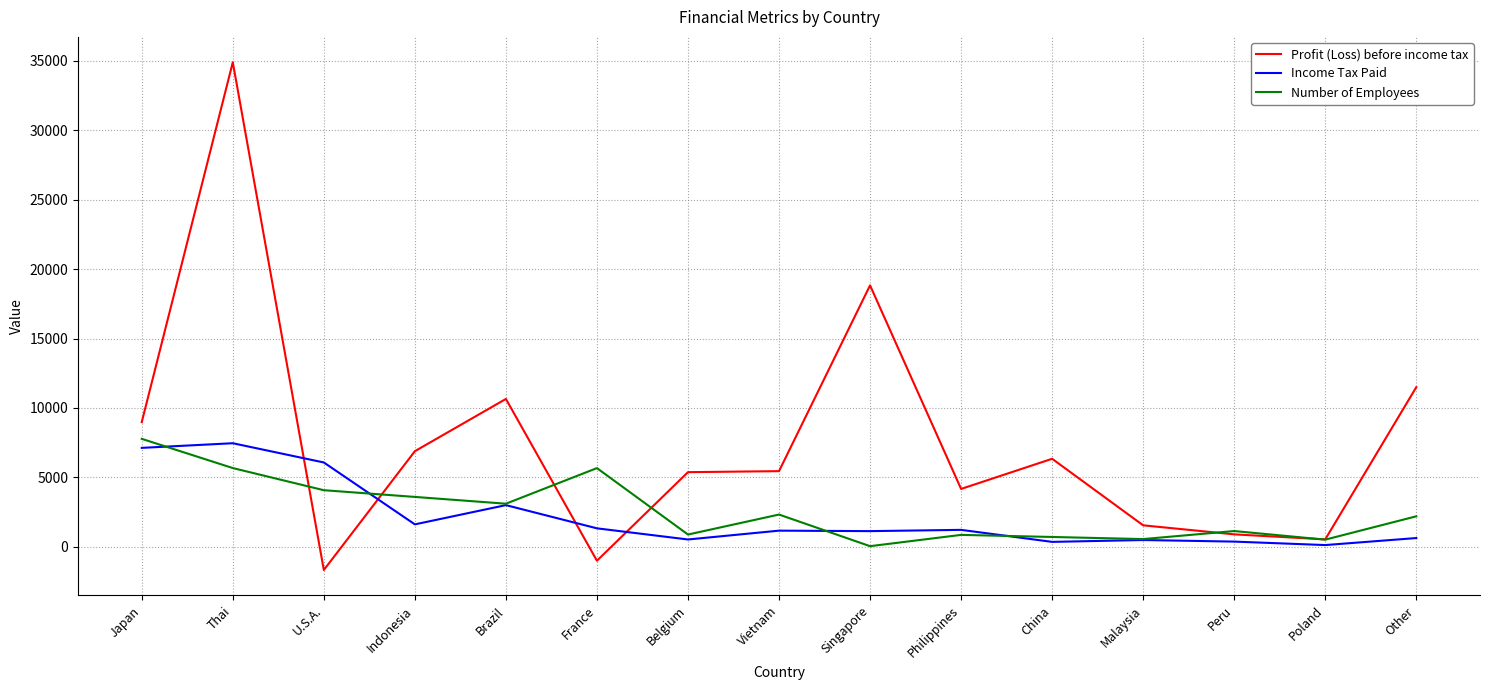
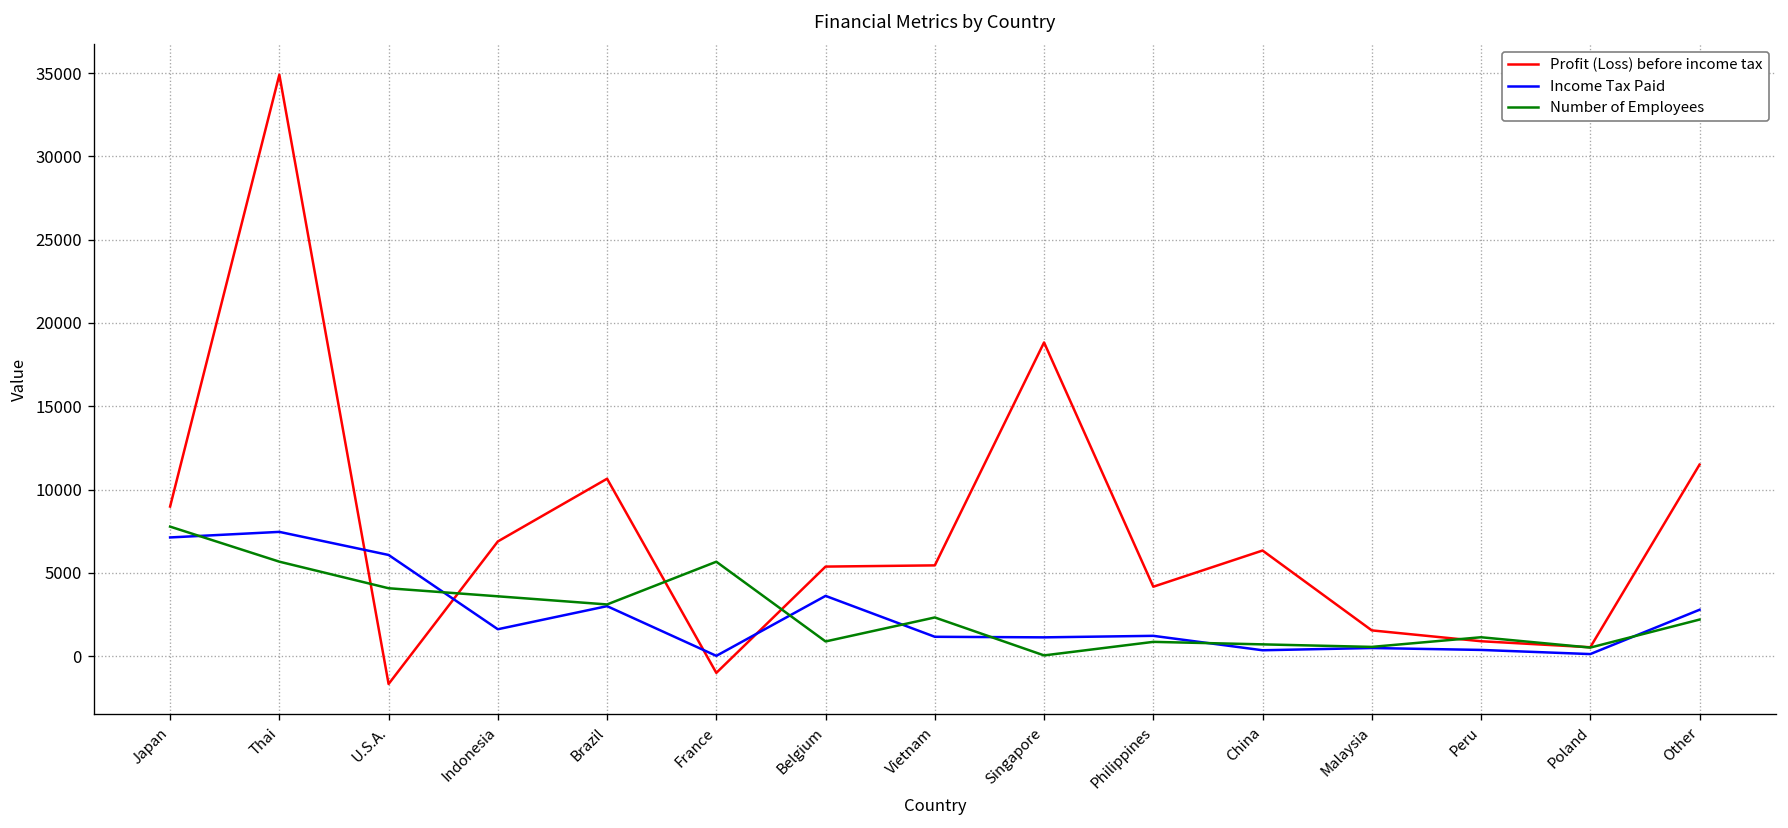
Income Tax Paid, France: 1300 -> 0
Income Tax Paid, Belgium: 500 -> 3600
Income Tax Paid, Other: 600 -> 2800
